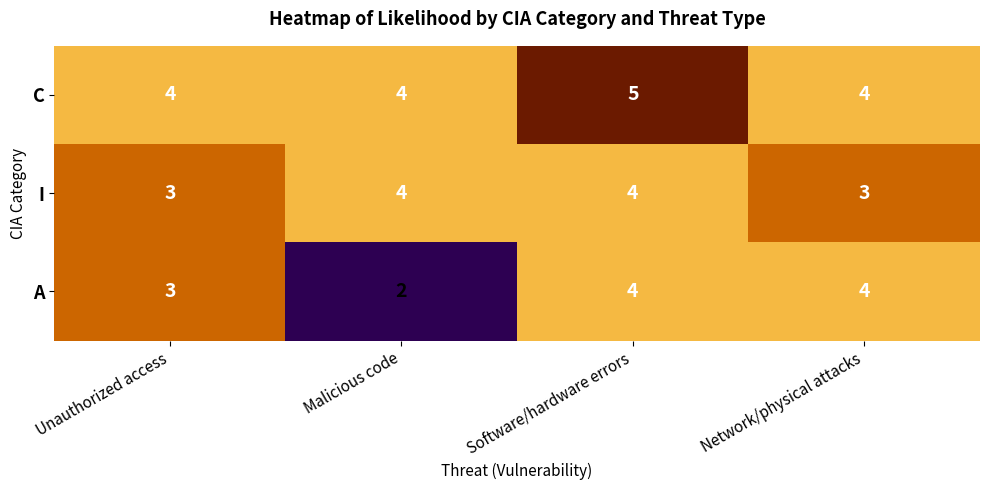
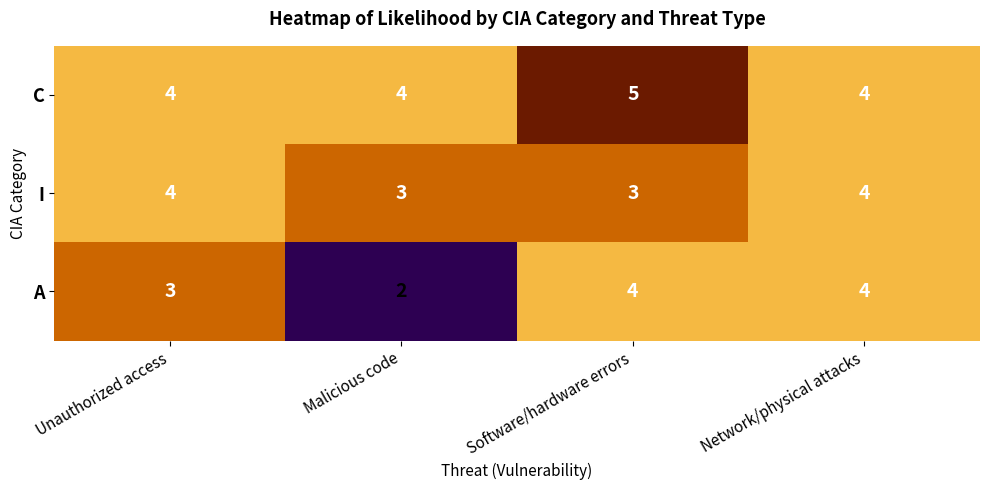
I, Unauthorized access: 3 -> 4
I, Malicious code: 4 -> 3
I, Software/hardware errors: 4 -> 3
I, Network/physical attacks: 3 -> 4
